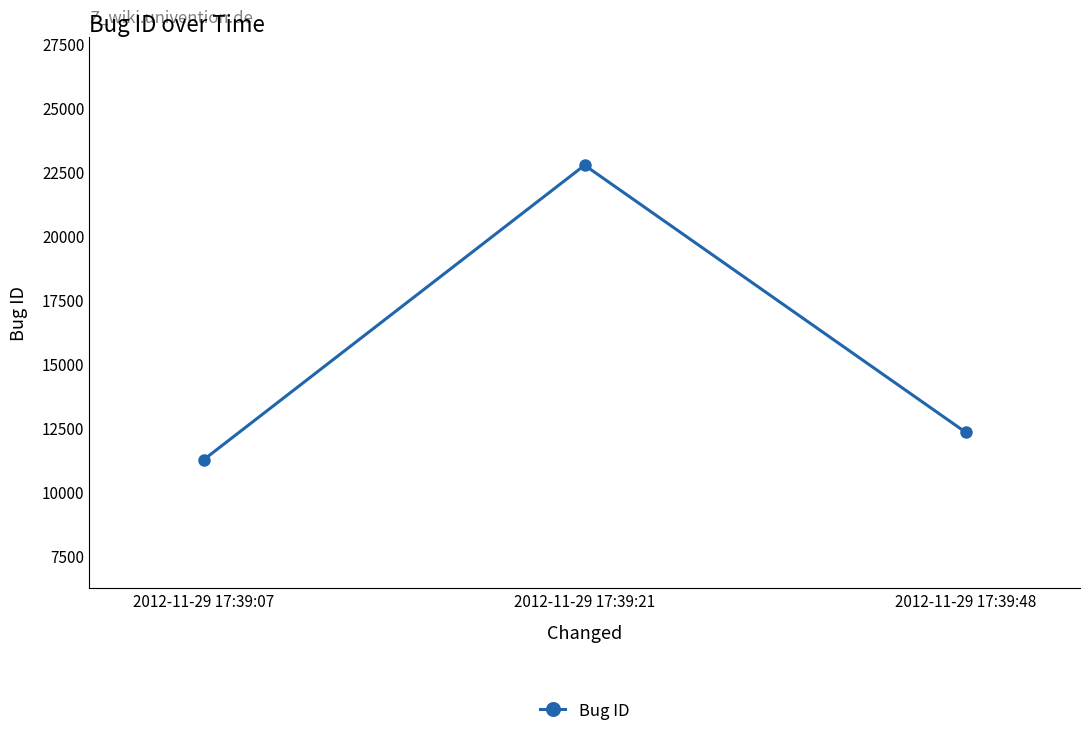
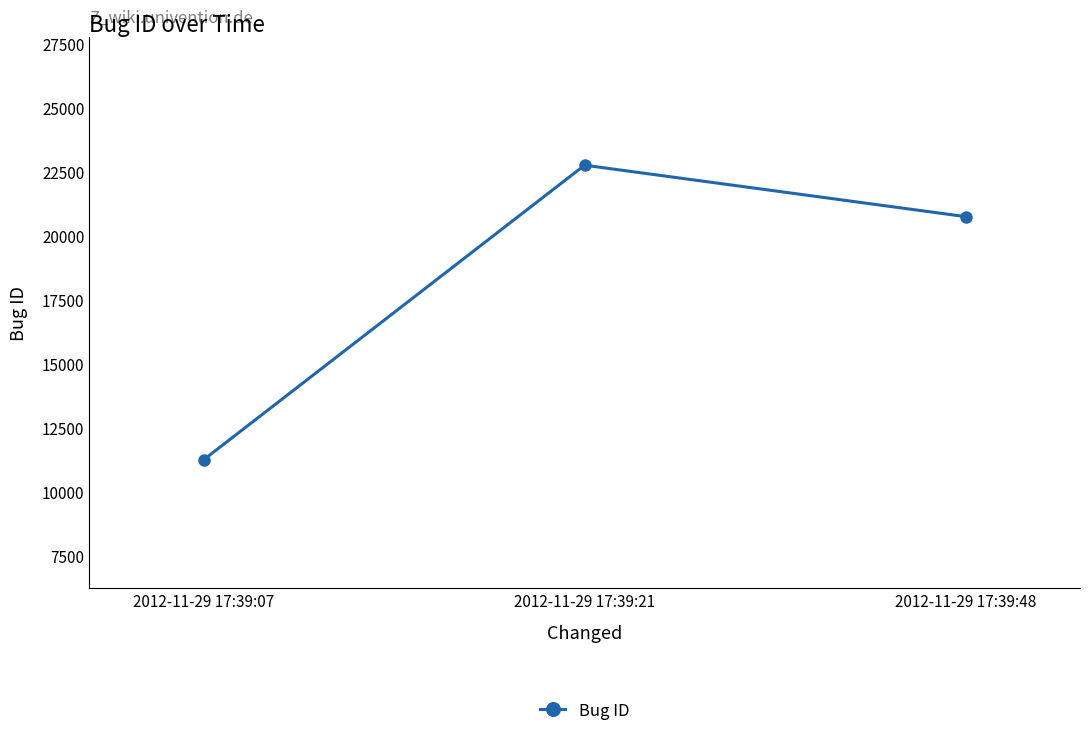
2012-11-29 17:39:48: 12300 -> 20700
